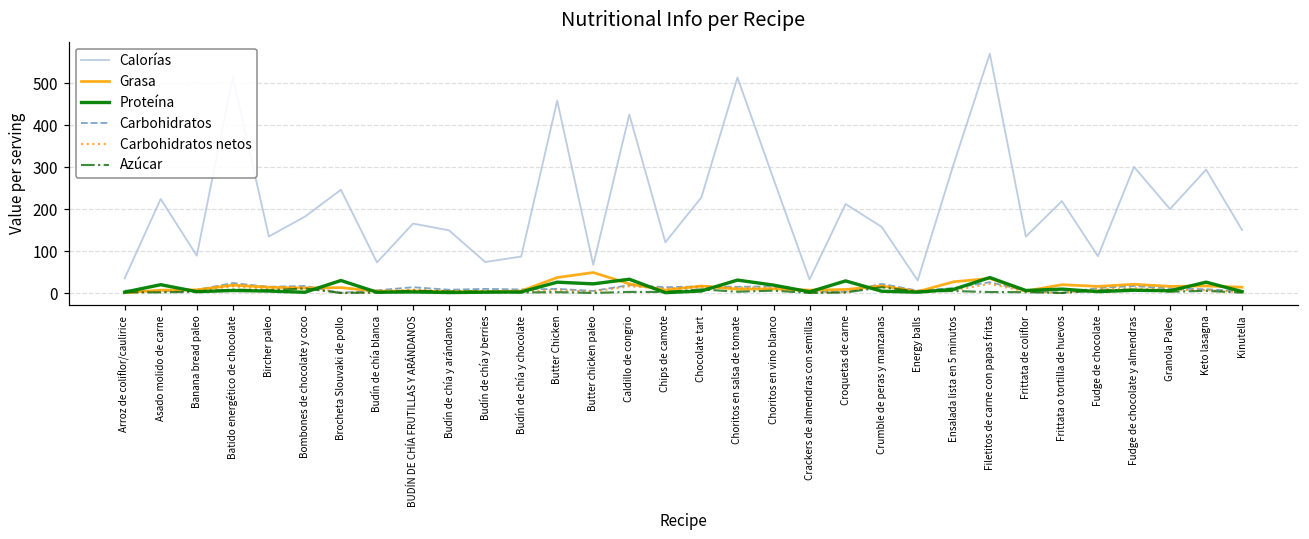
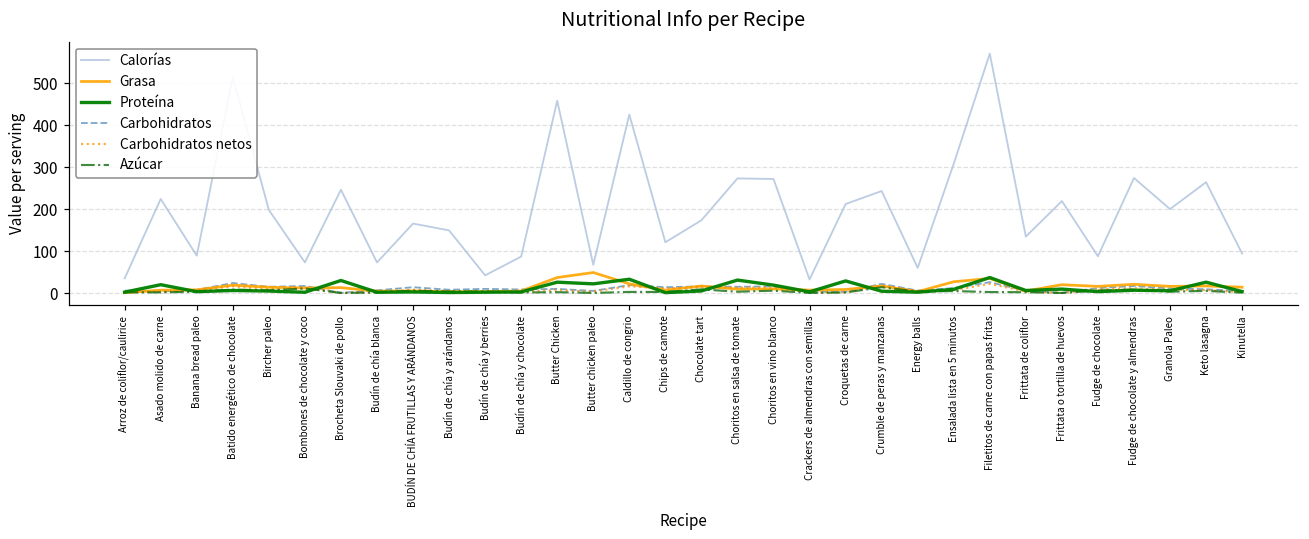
Calorías, Bircher paleo: 130 -> 200
Calorías, Bombones de chocolate y coco: 180 -> 70
Calorías, Budín de chía y berries: 70 -> 40
Calorías, Chocolate tart: 230 -> 170
Calorías, Choritos en salsa de tomate: 510 -> 270
Calorías, Crumble de peras y manzanas: 160 -> 240
Calorías, Energy balls: 30 -> 60
Calorías, Fudge de chocolate y almendras: 300 -> 270
Calorías, Keto lasagna: 290 -> 260
Calorías, Kinutella: 150 -> 90
